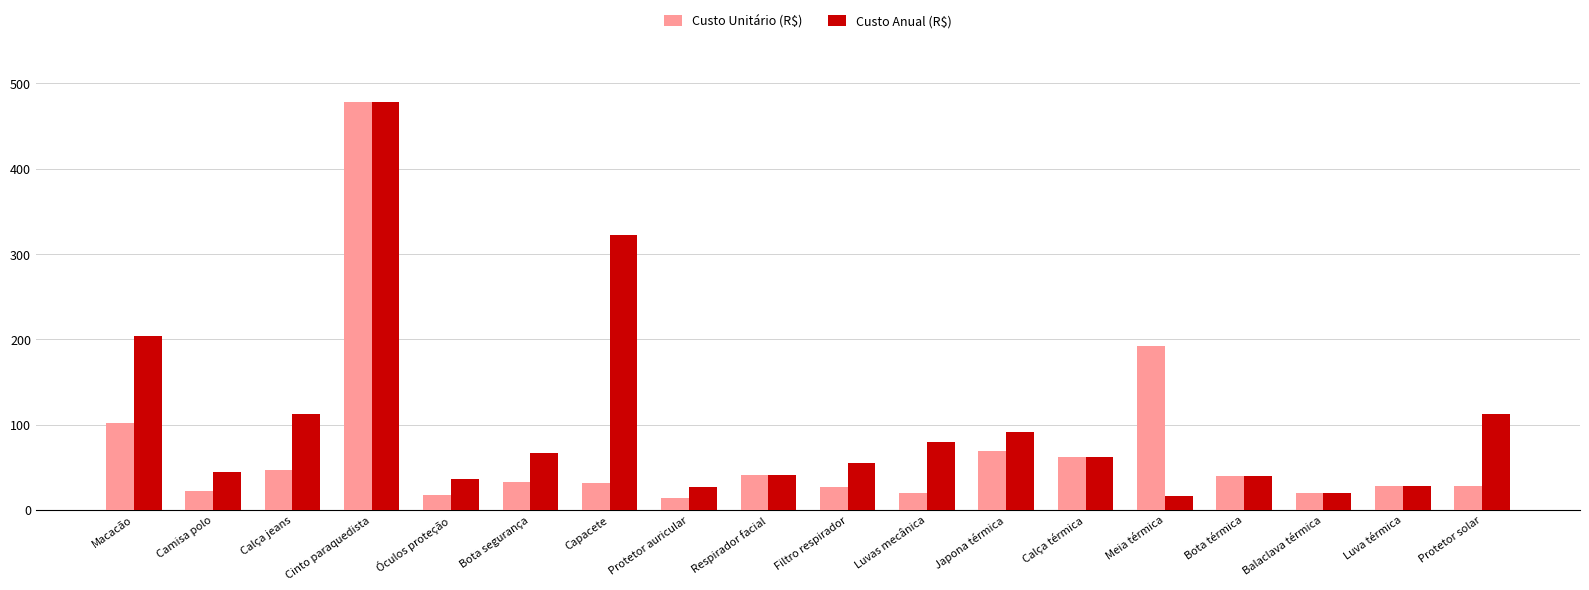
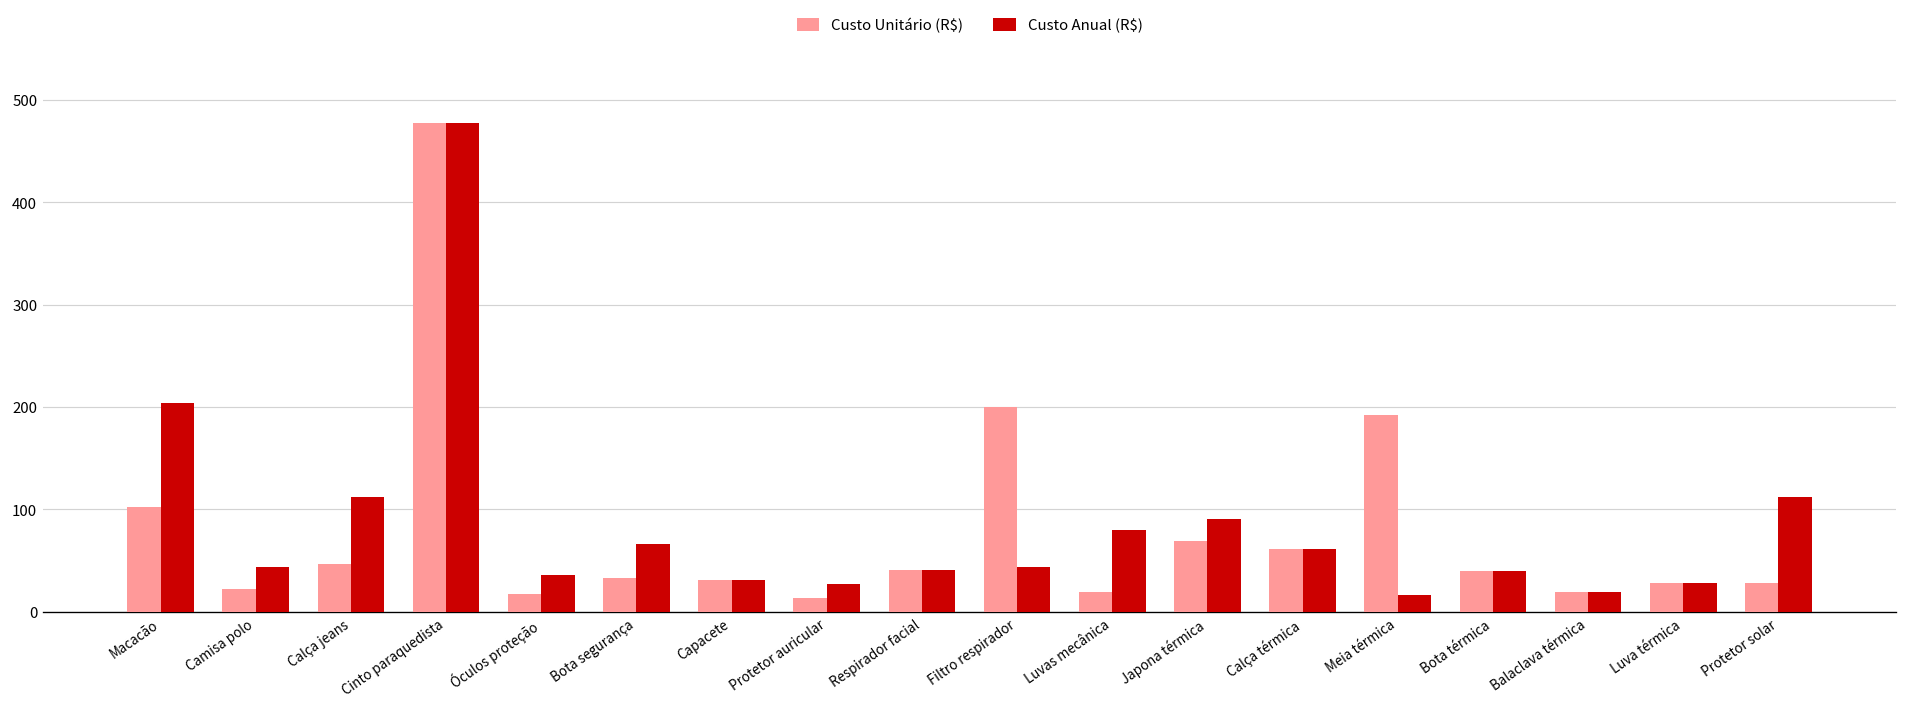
Custo Anual (R$), Capacete: 320 -> 30
Custo Unitário (R$), Filtro respirador: 30 -> 200
Custo Anual (R$), Filtro respirador: 50 -> 40
